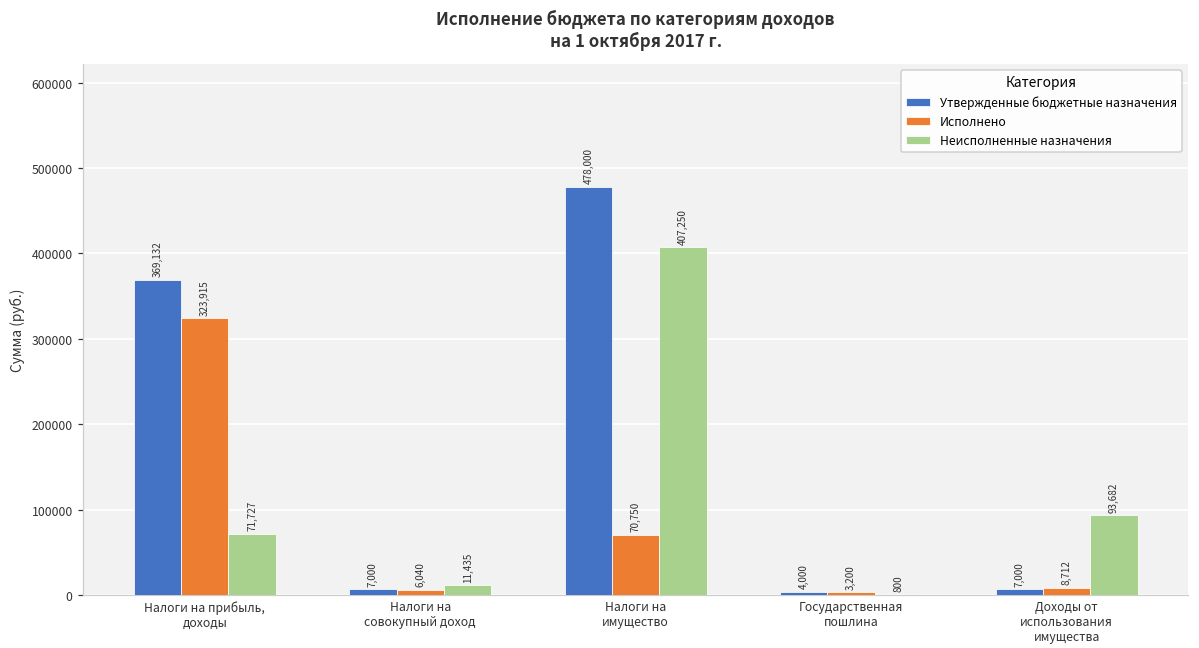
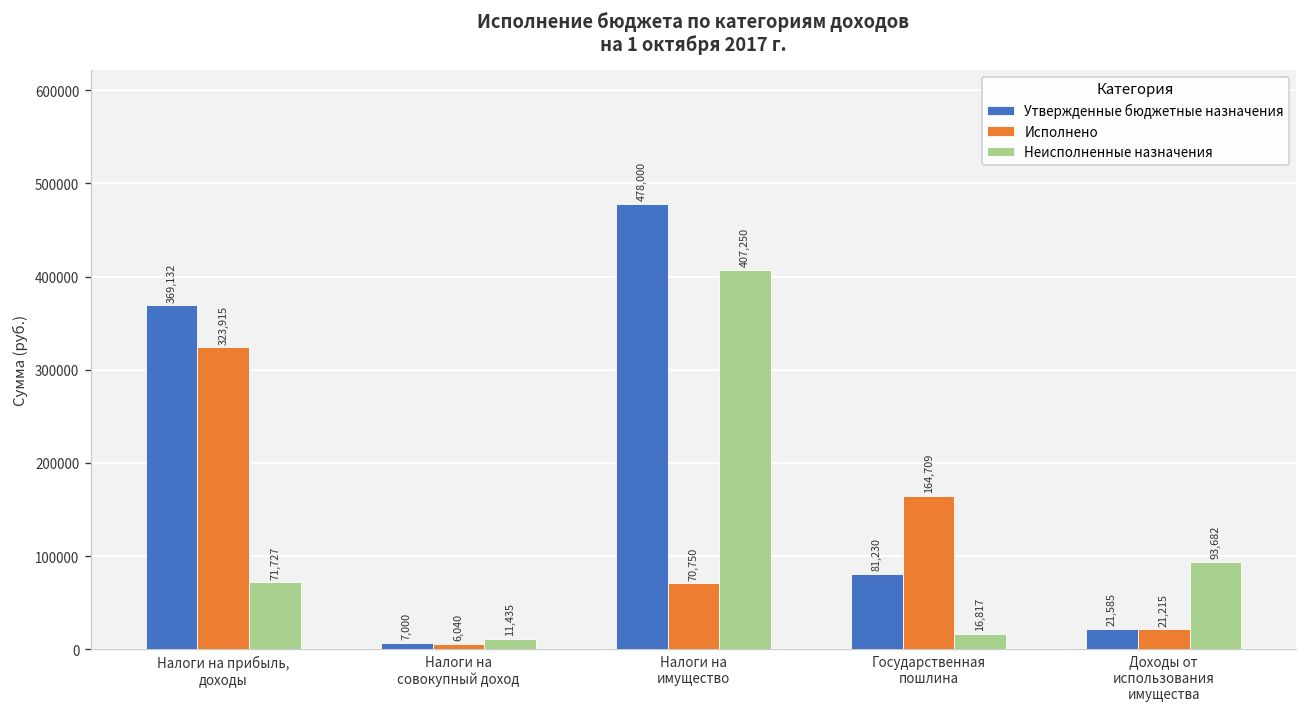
Утвержденные бюджетные назначения, Государственная пошлина: 4,000 -> 81,230
Исполнено, Государственная пошлина: 3,200 -> 164,709
Неисполненные назначения, Государственная пошлина: 800 -> 16,817
Утвержденные бюджетные назначения, Доходы от использования имущества: 7,000 -> 21,585
Исполнено, Доходы от использования имущества: 8,712 -> 21,215
